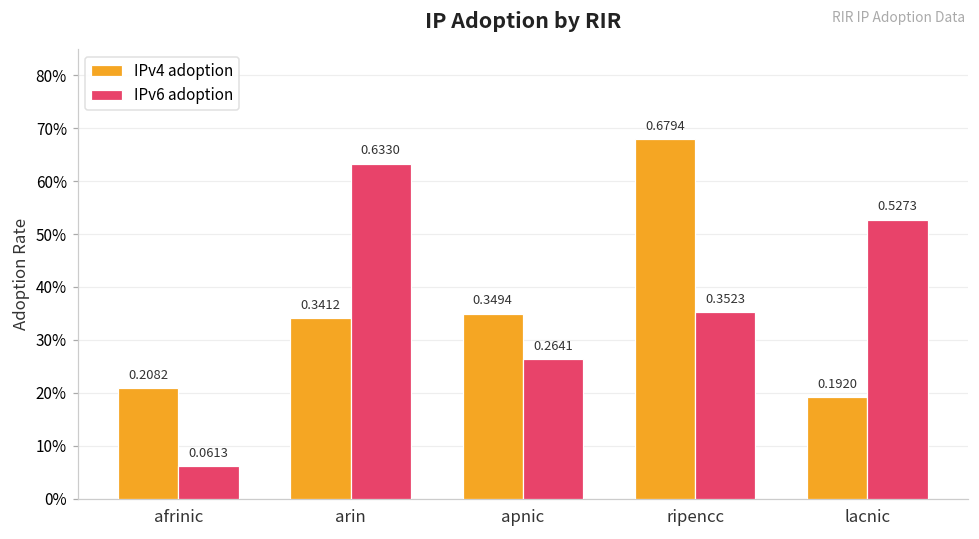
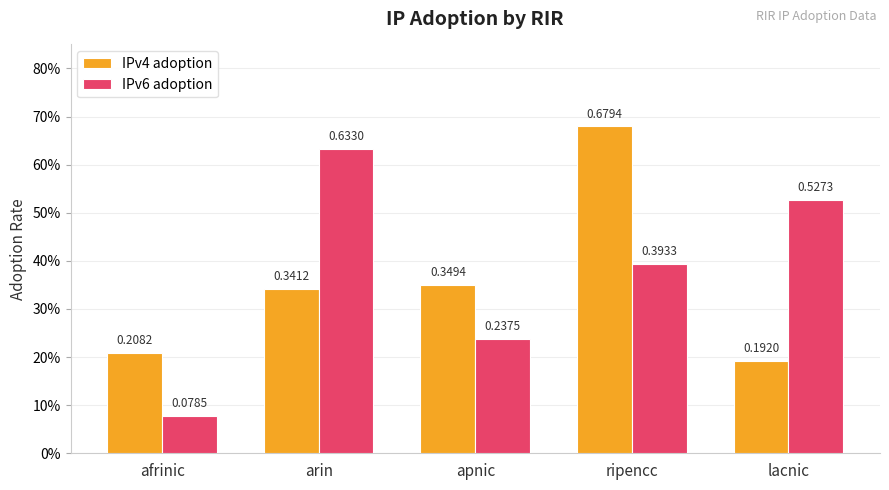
IPv6 adoption, afrinic: 0.0613 -> 0.0785
IPv6 adoption, apnic: 0.2641 -> 0.2375
IPv6 adoption, ripencc: 0.3523 -> 0.3933
